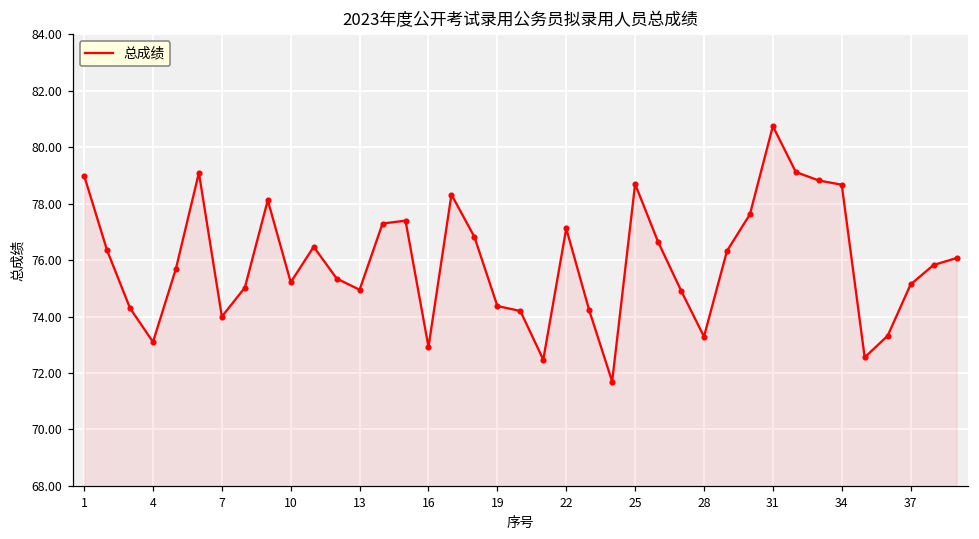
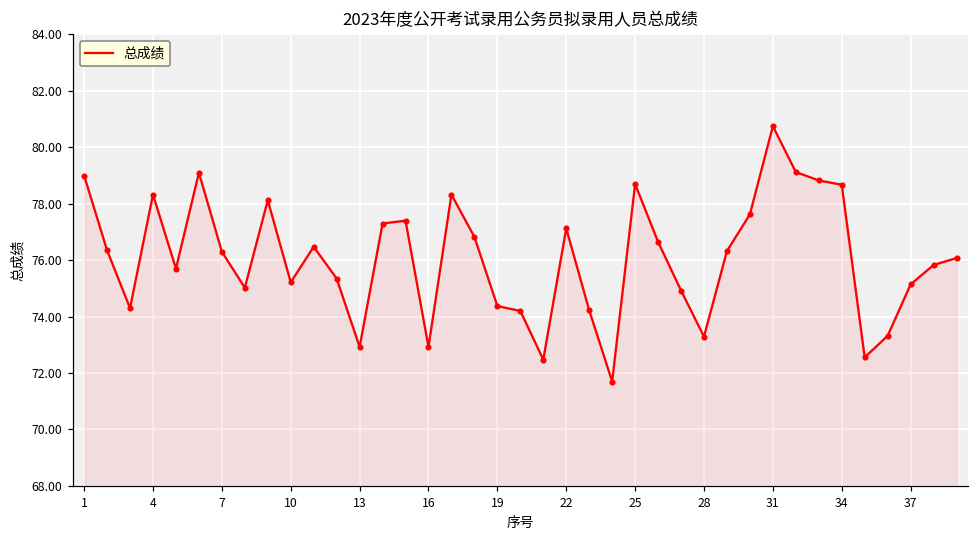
4: 73.1 -> 78.3
7: 74.0 -> 76.3
13: 75.0 -> 72.9
